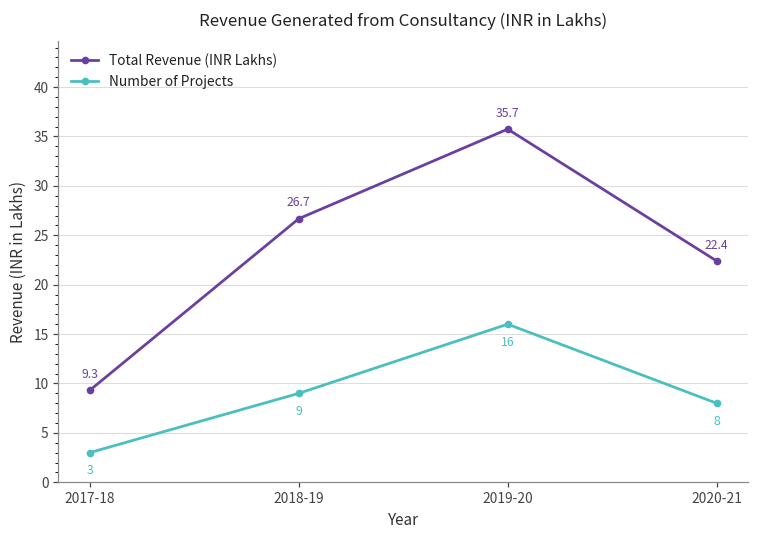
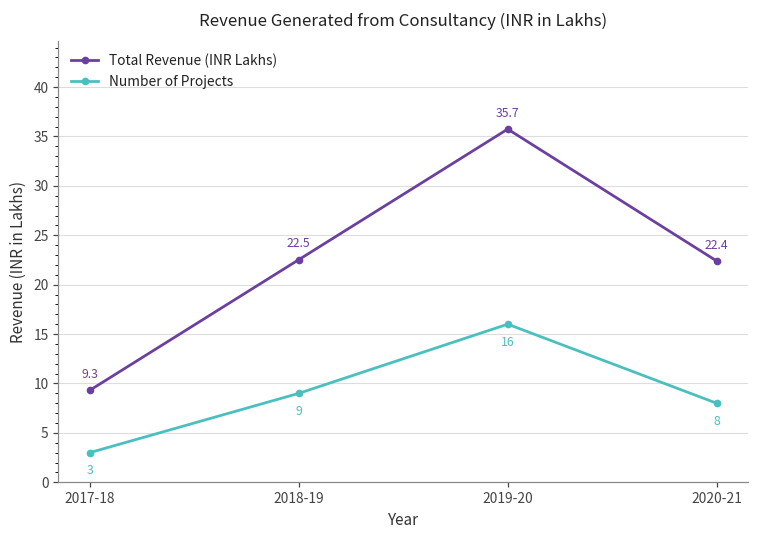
Total Revenue (INR Lakhs), 2018-19: 26.7 -> 22.5
